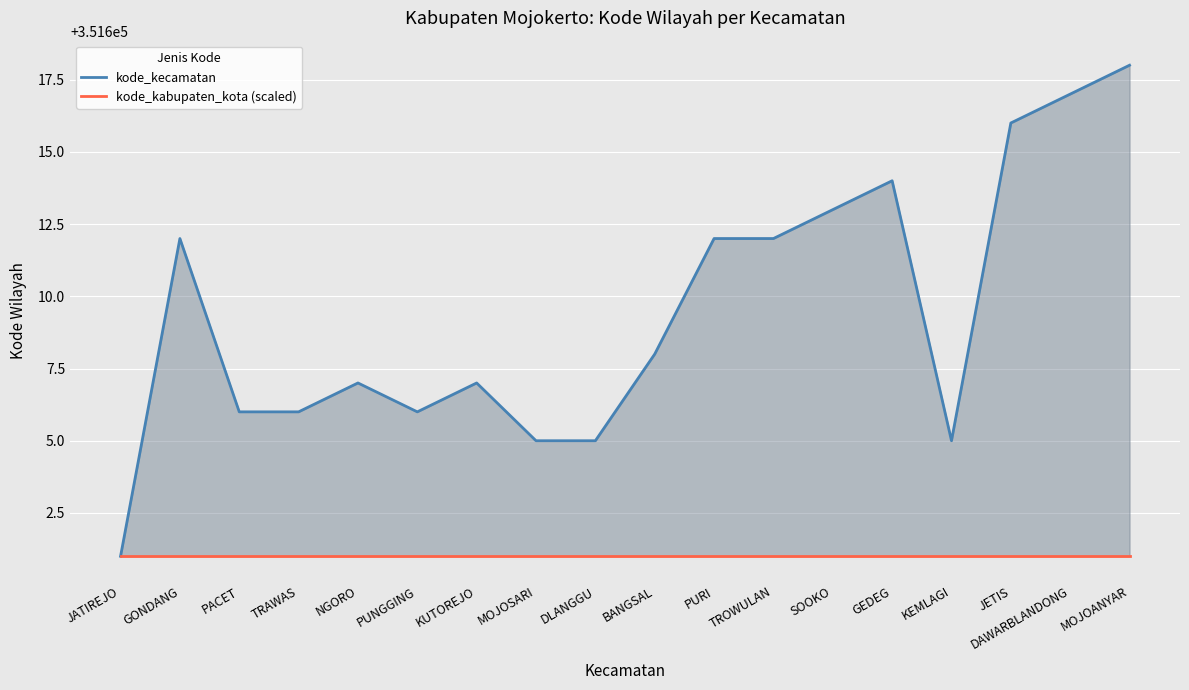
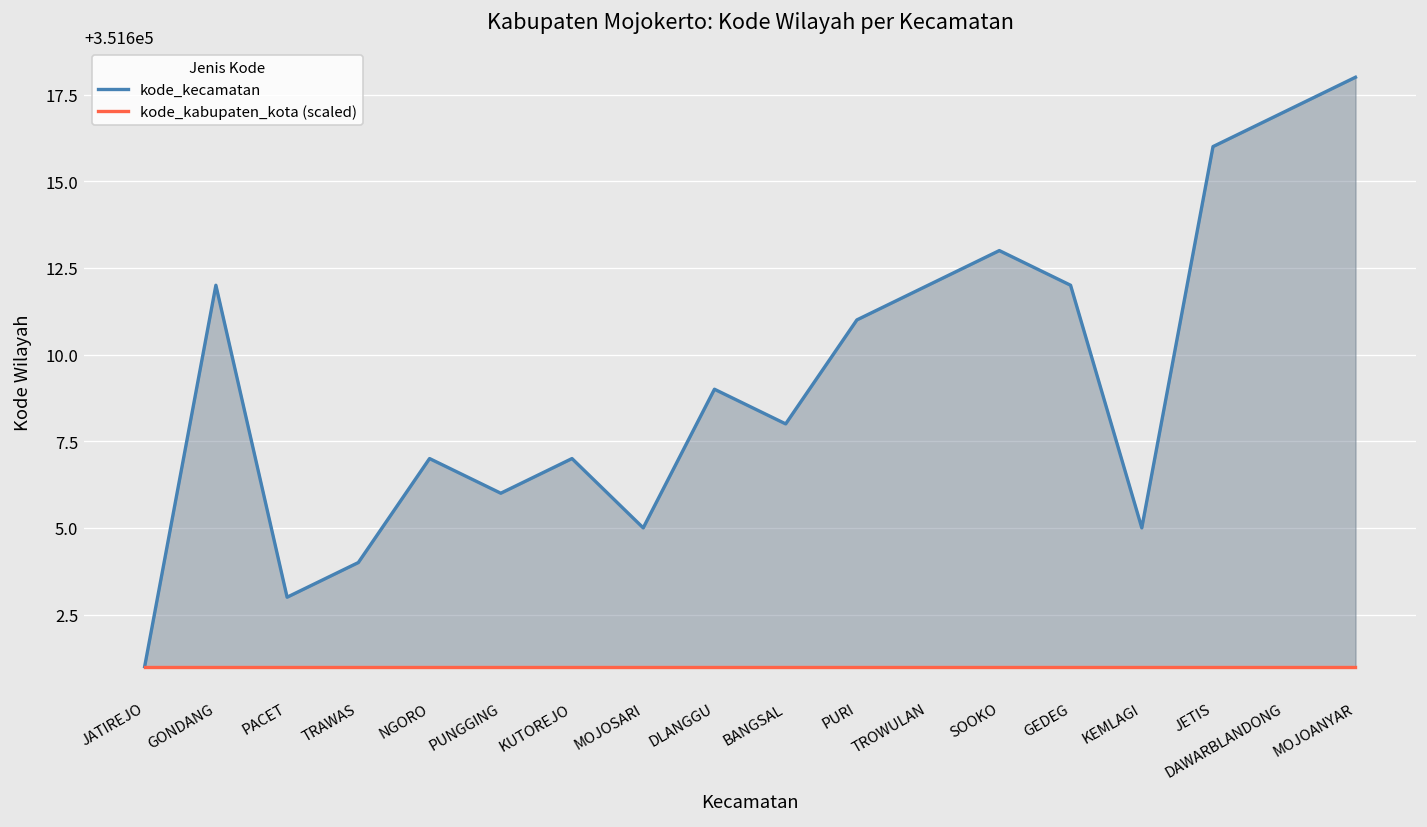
kode_kecamatan, PACET: 351606 -> 351603
kode_kecamatan, TRAWAS: 351606 -> 351604
kode_kecamatan, DLANGGU: 351605 -> 351609
kode_kecamatan, PURI: 351612 -> 351611
kode_kecamatan, GEDEG: 351614 -> 351612
